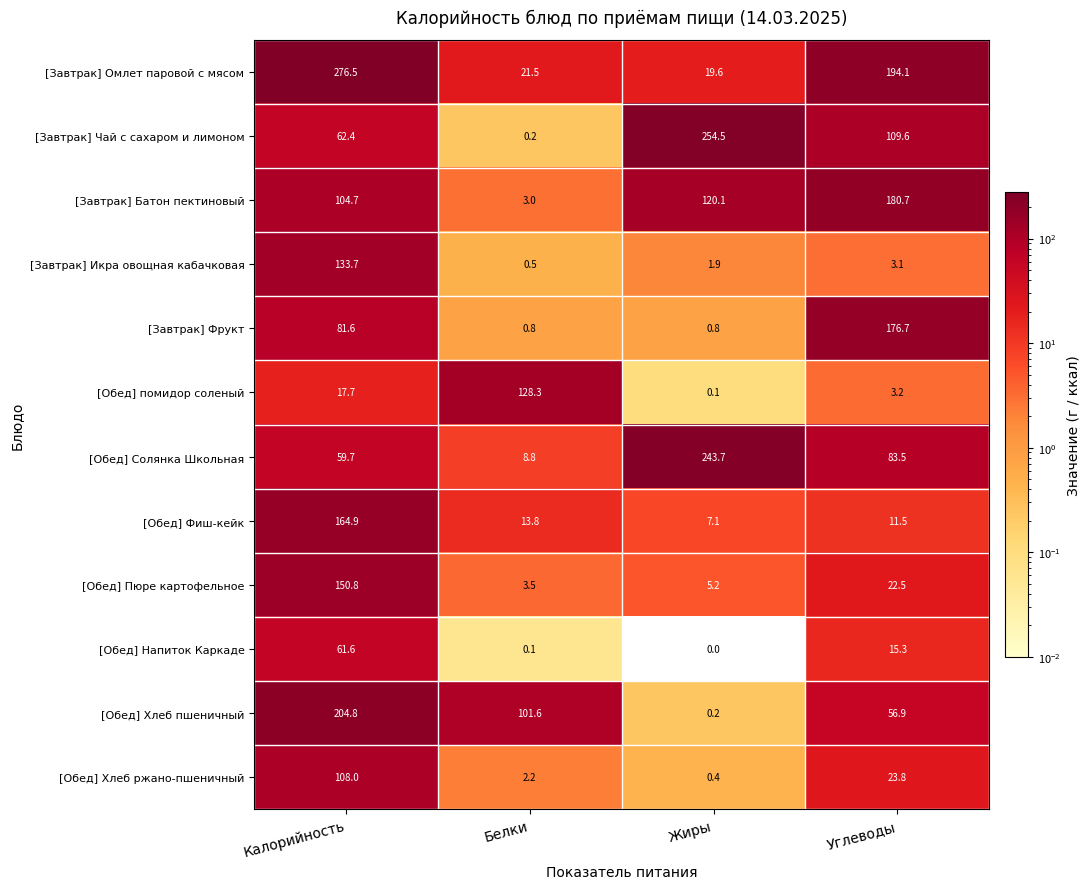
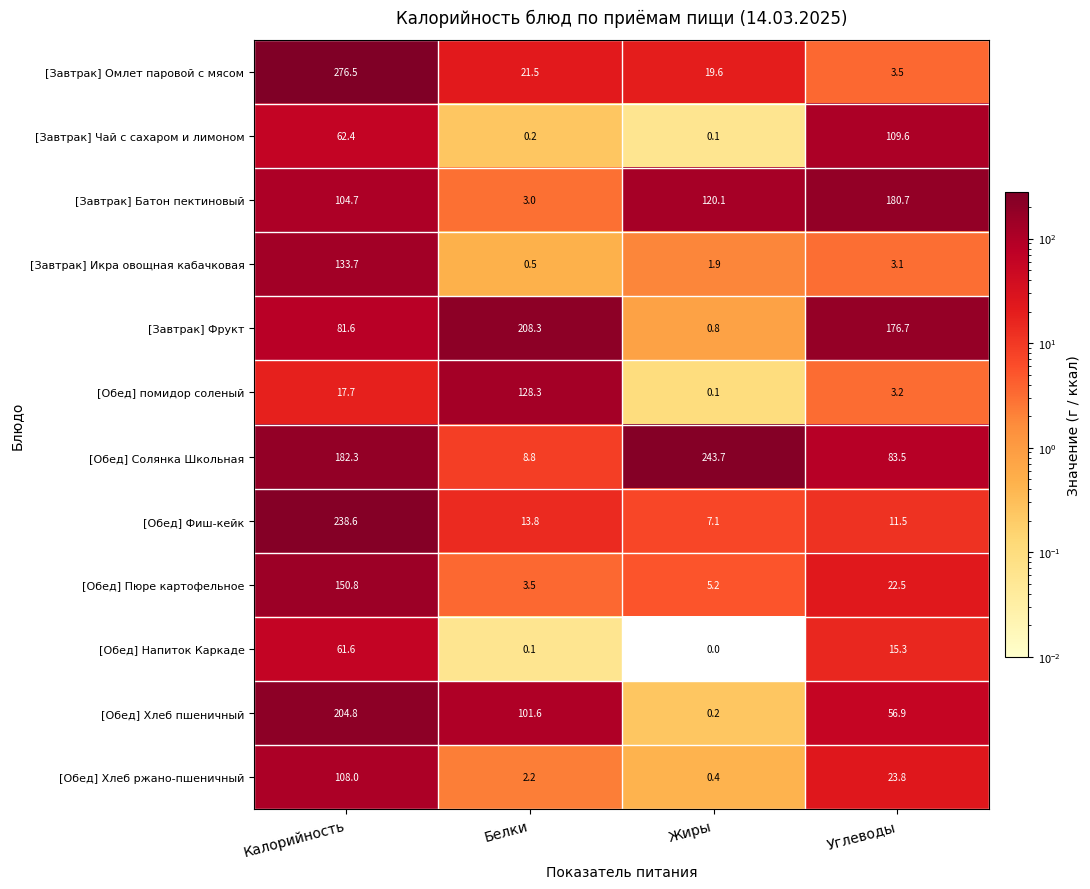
[Завтрак] Омлет паровой с мясом, Углеводы: 194.1 -> 3.5
[Завтрак] Чай с сахаром и лимоном, Жиры: 254.5 -> 0.1
[Завтрак] Фрукт, Белки: 0.8 -> 208.3
[Обед] Солянка Школьная, Калорийность: 59.7 -> 182.3
[Обед] Фиш-кейк, Калорийность: 164.9 -> 238.6
